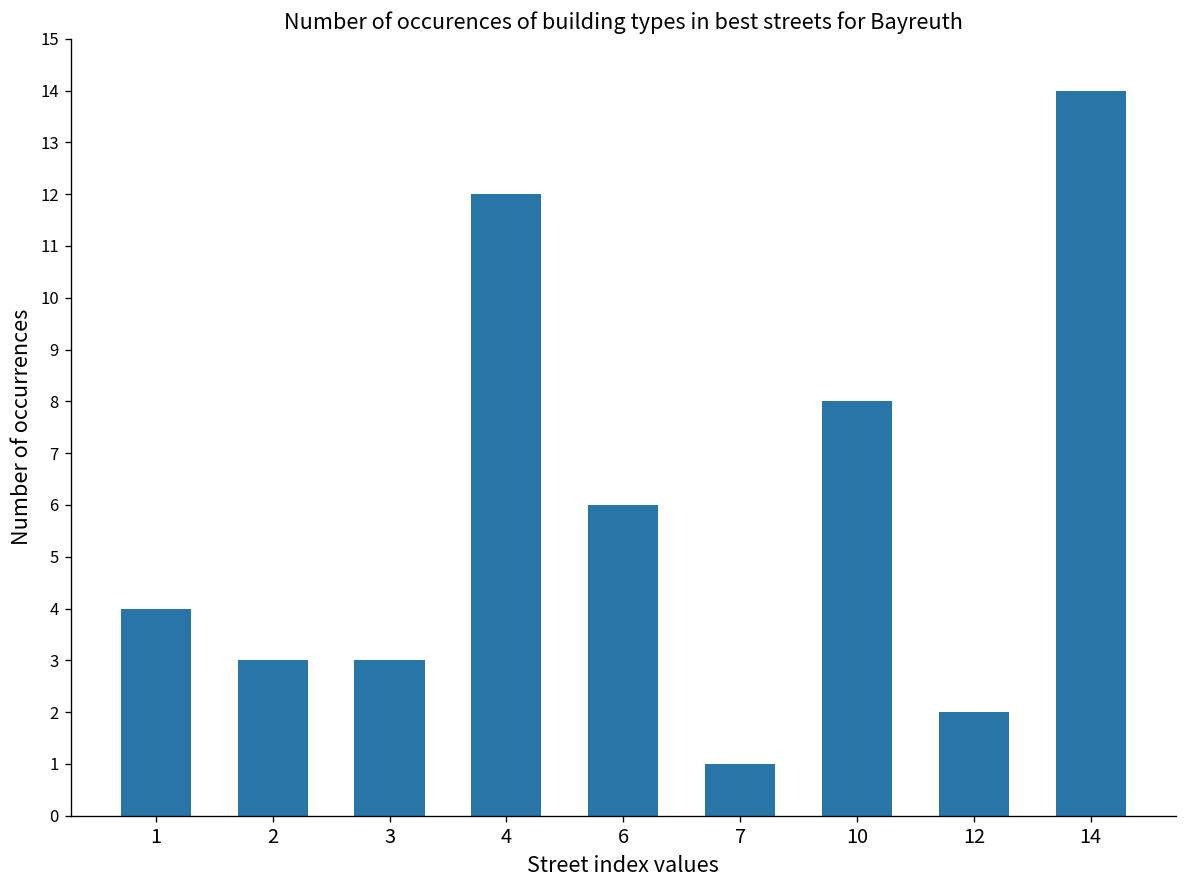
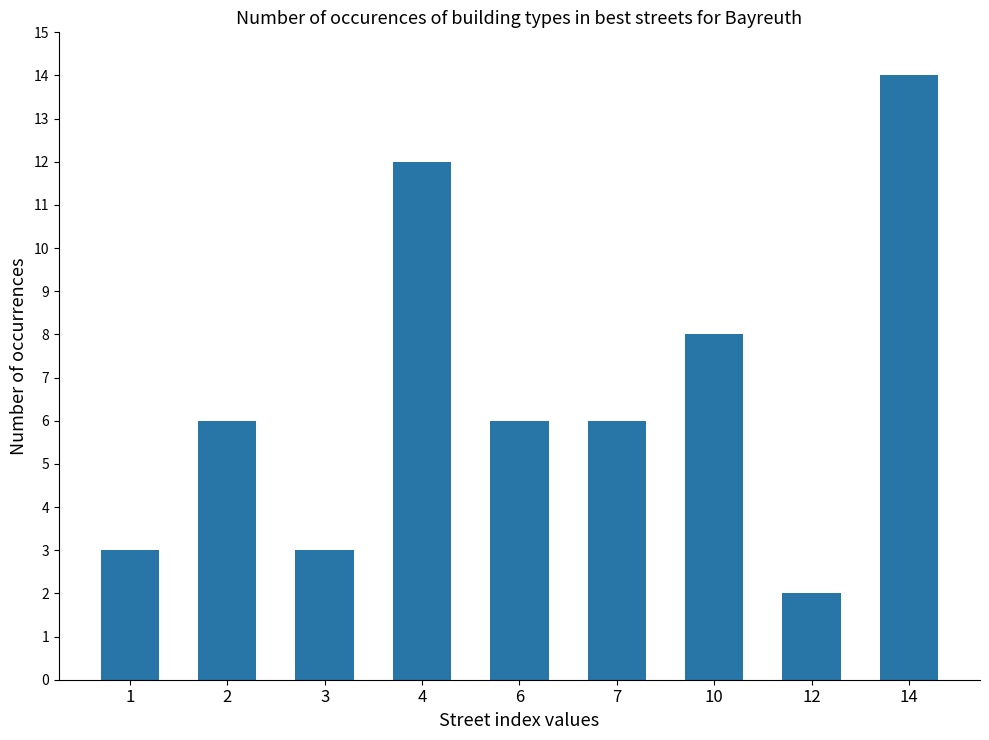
1: 4 -> 3
2: 3 -> 6
7: 1 -> 6
